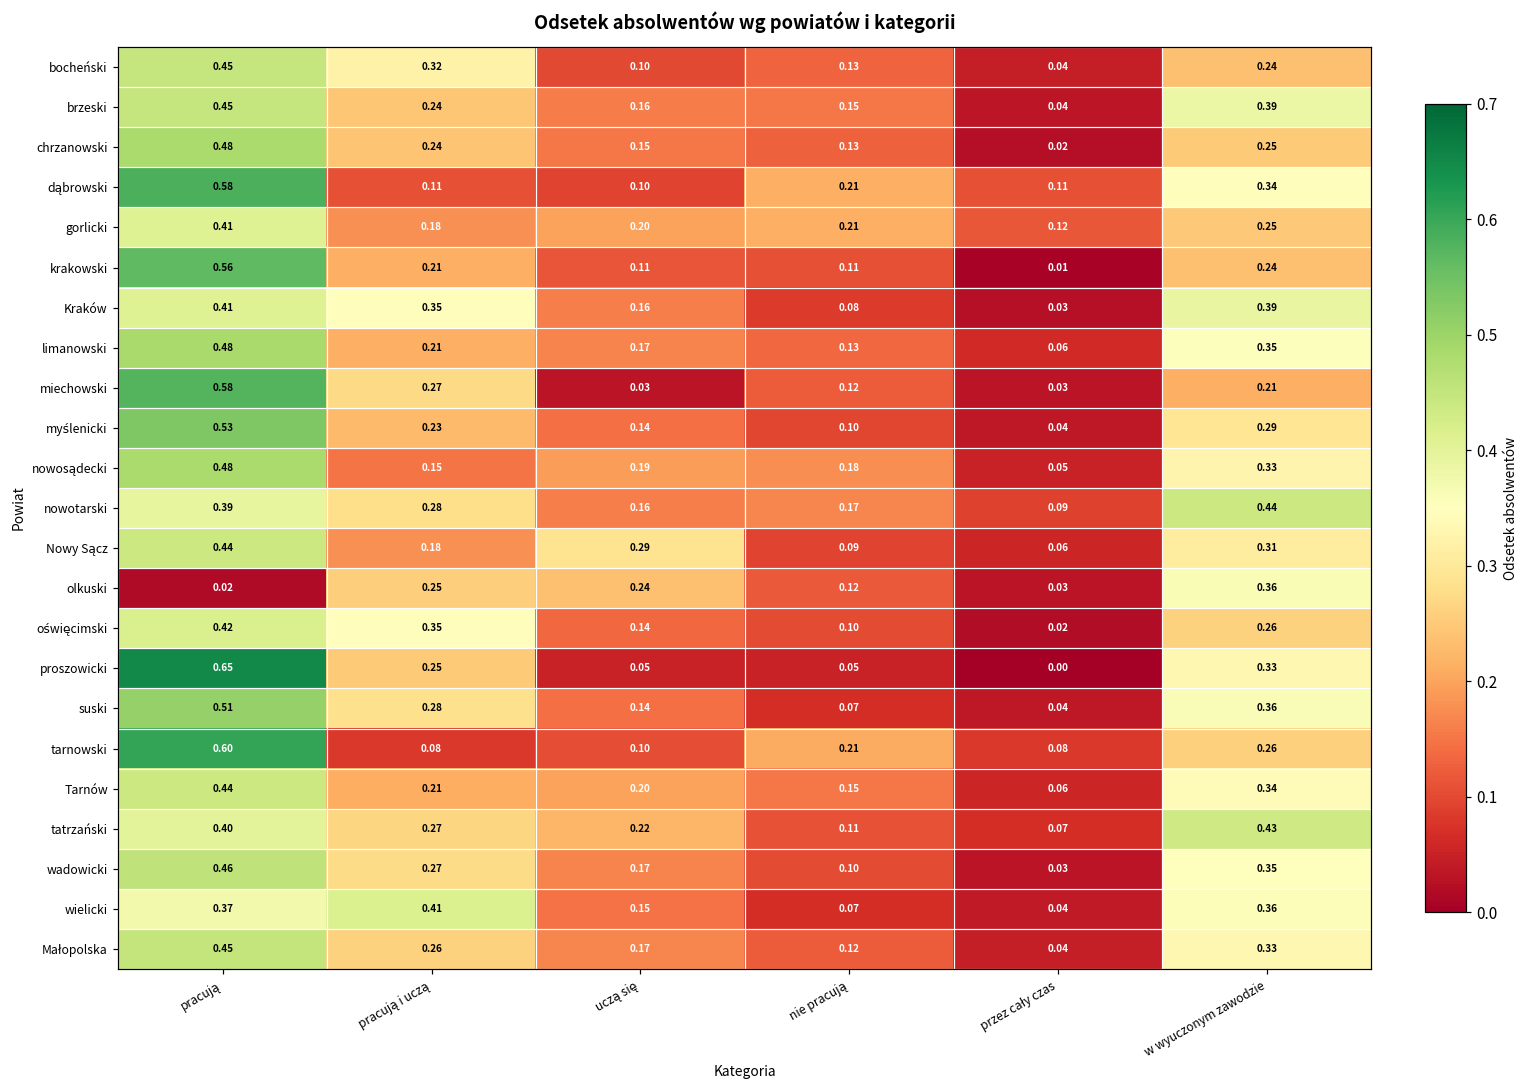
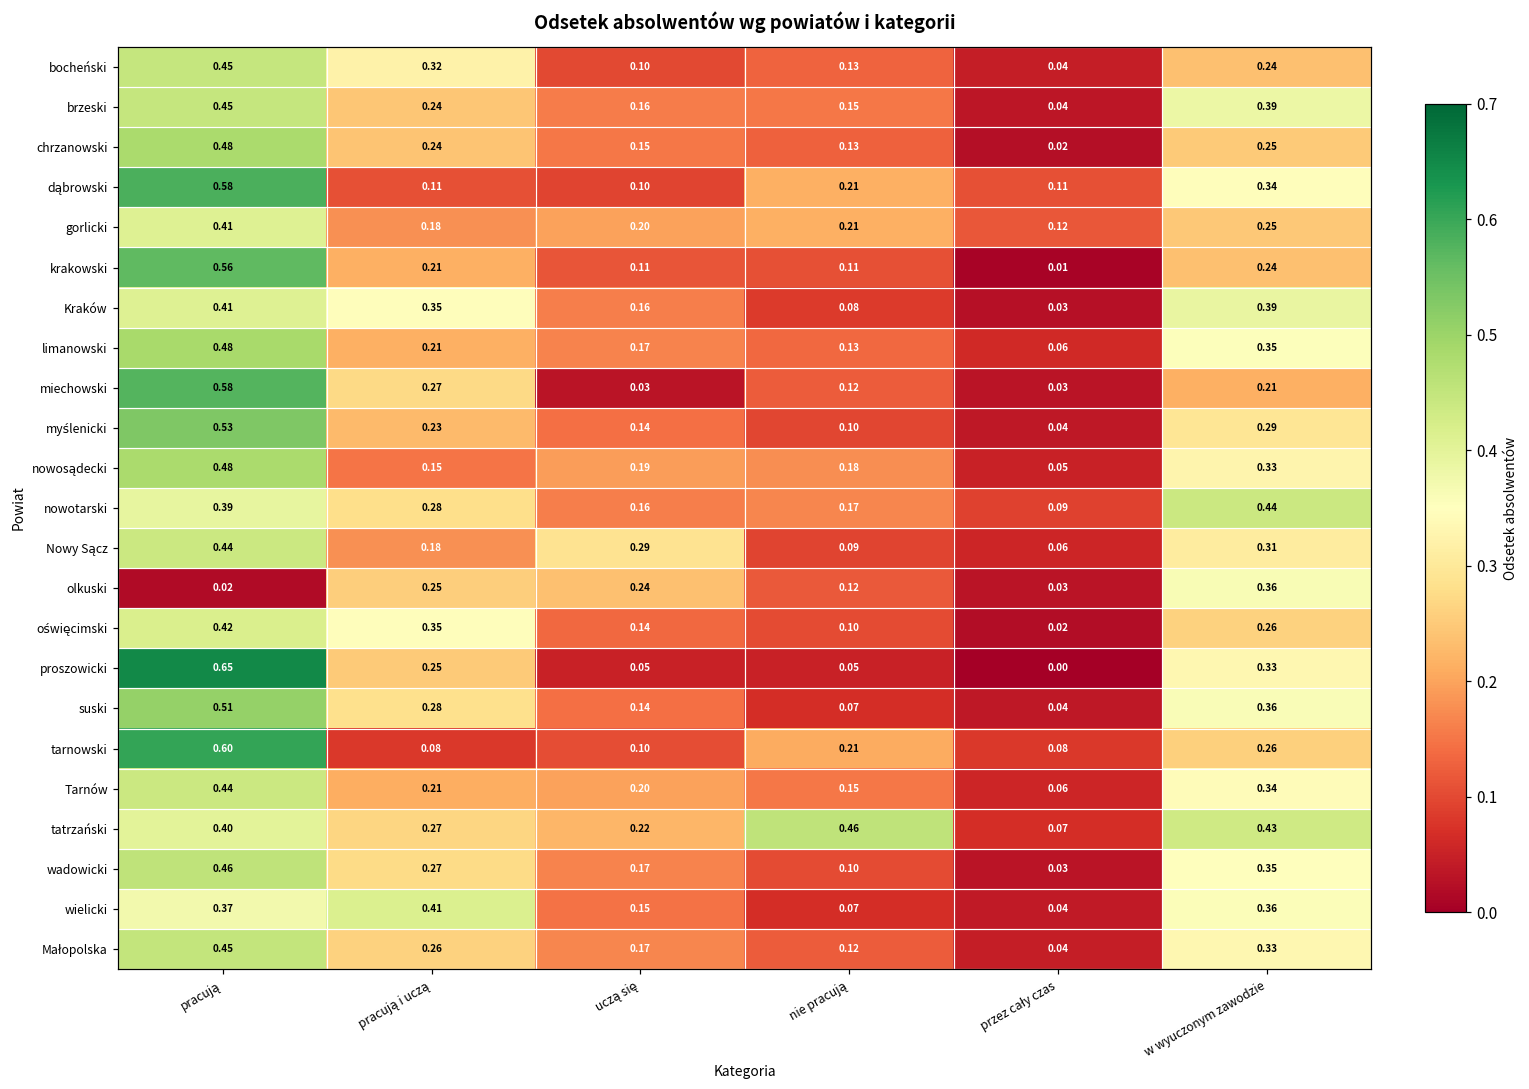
tatrzański, nie pracują: 0.11 -> 0.46
